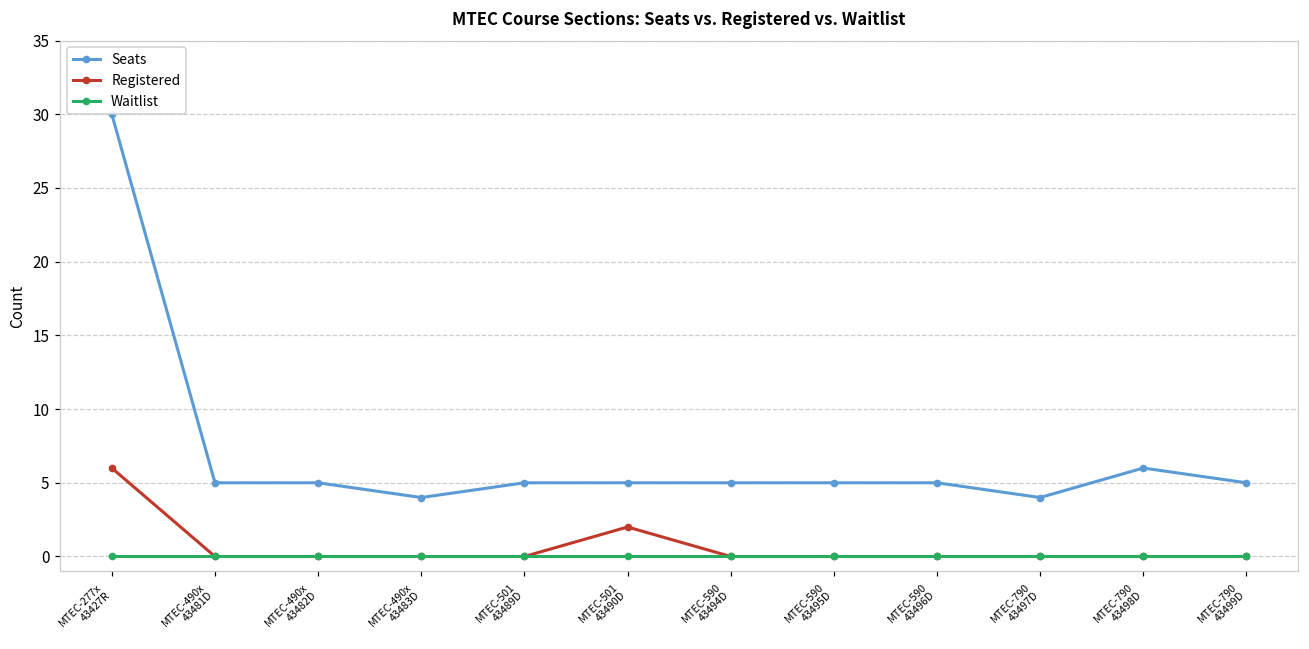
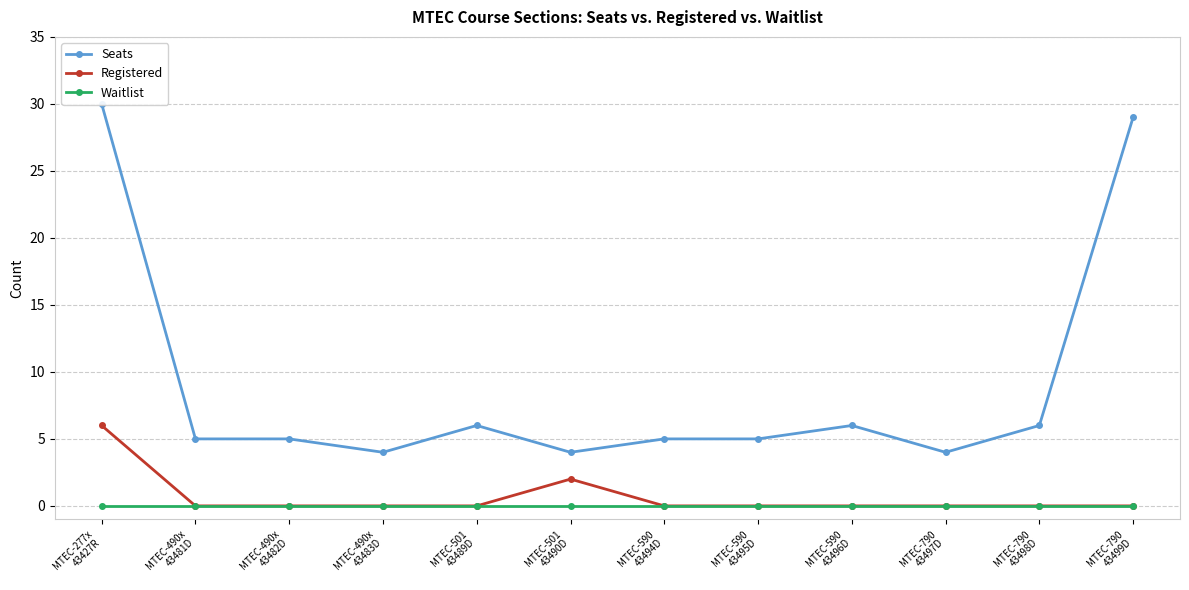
Seats, MTEC-501 43489D: 5 -> 6
Seats, MTEC-501 43490D: 5 -> 4
Seats, MTEC-590 43496D: 5 -> 6
Seats, MTEC-790 43499D: 5 -> 29
